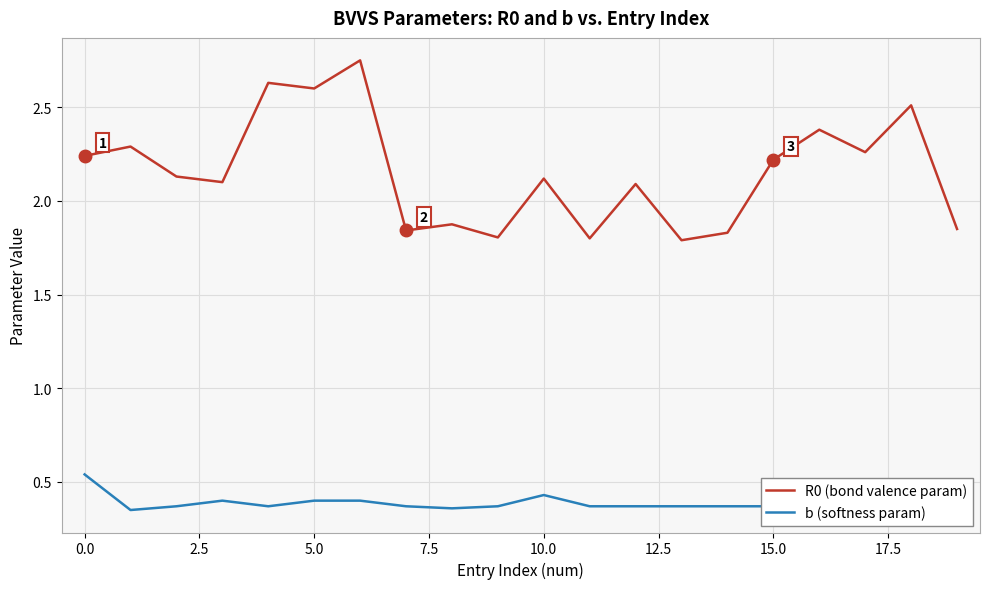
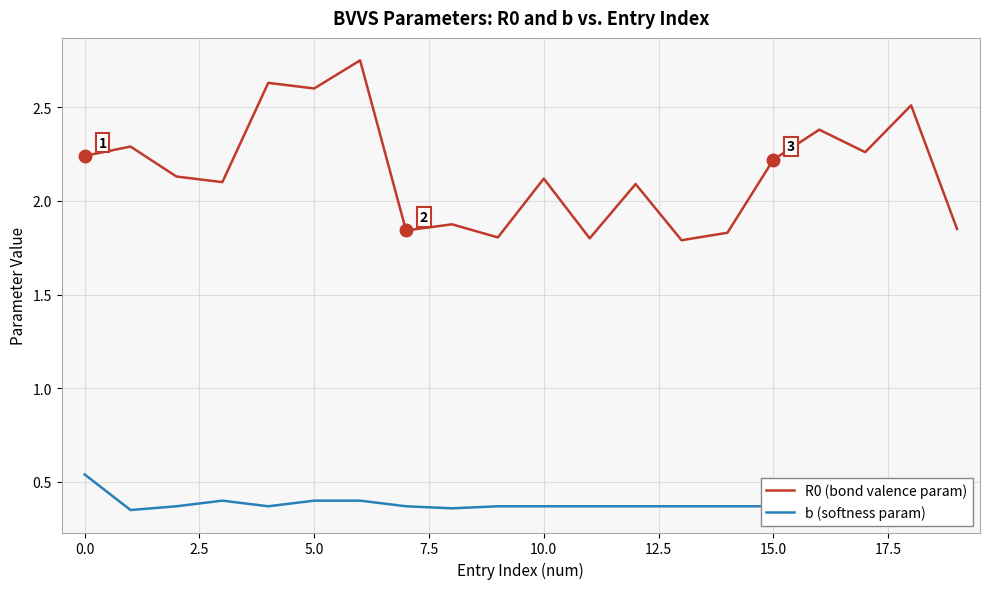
b (softness param), 10.0: 0.43 -> 0.37
